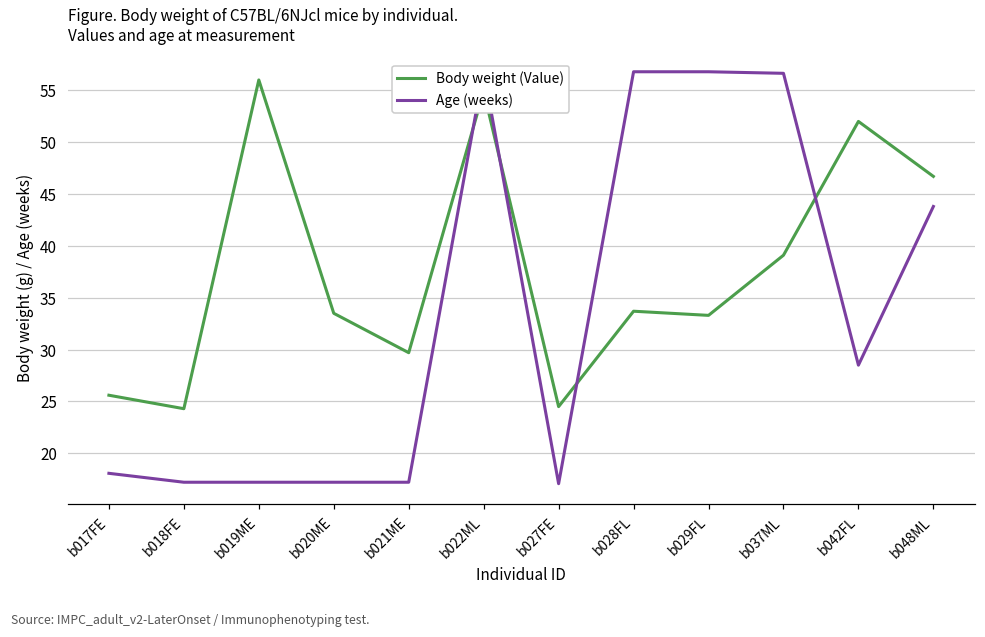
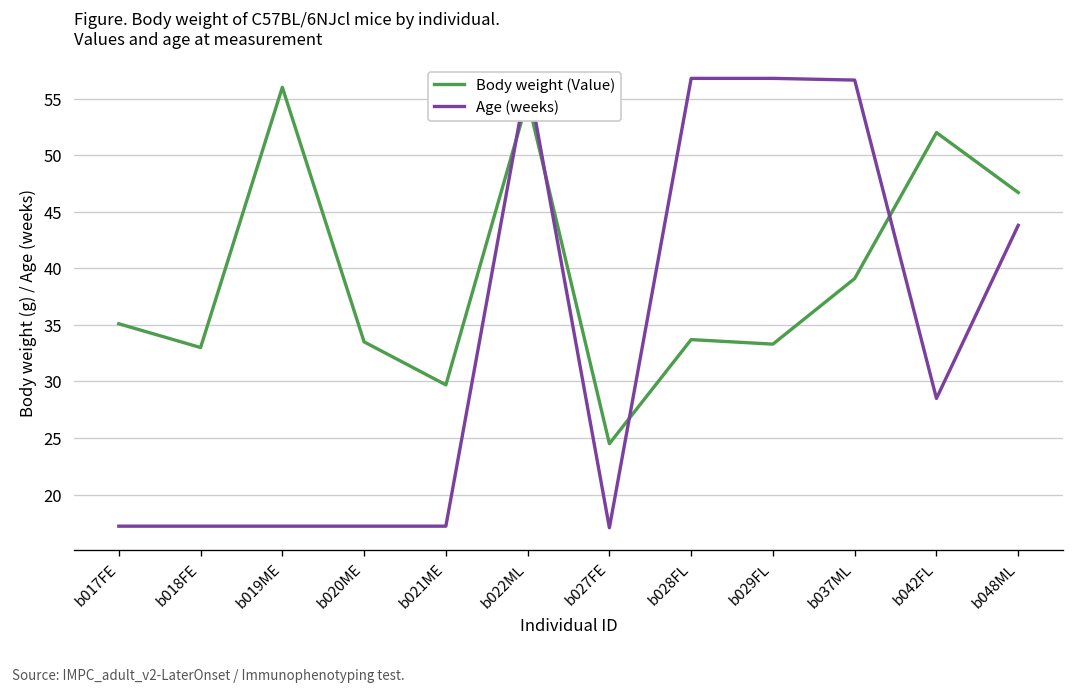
Body weight (Value), b017FE: 26 -> 35
Age (weeks), b017FE: 18 -> 17
Body weight (Value), b018FE: 24 -> 33
